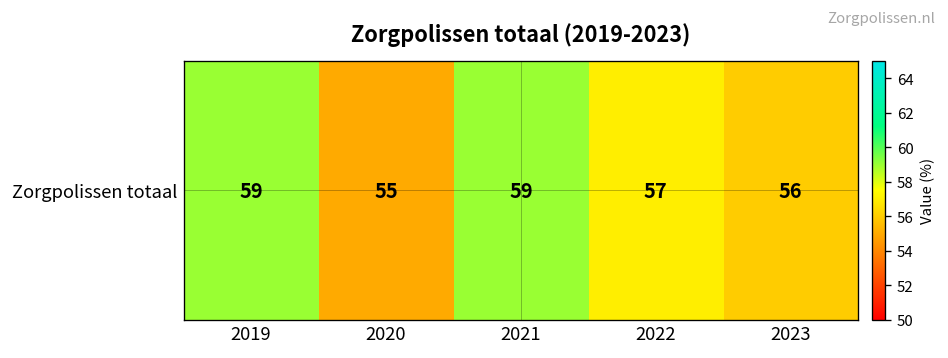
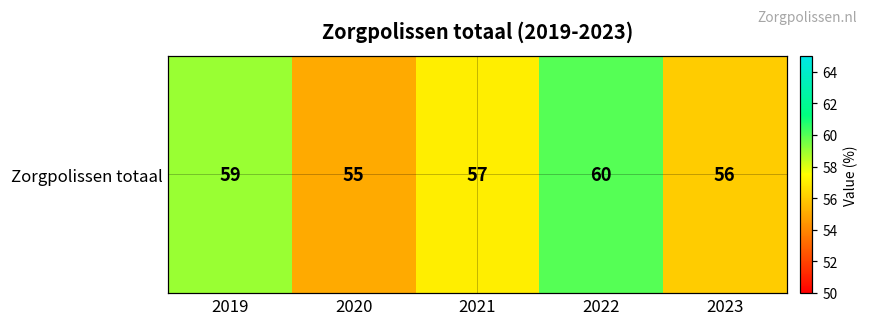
Zorgpolissen totaal, 2021: 59 -> 57
Zorgpolissen totaal, 2022: 57 -> 60
